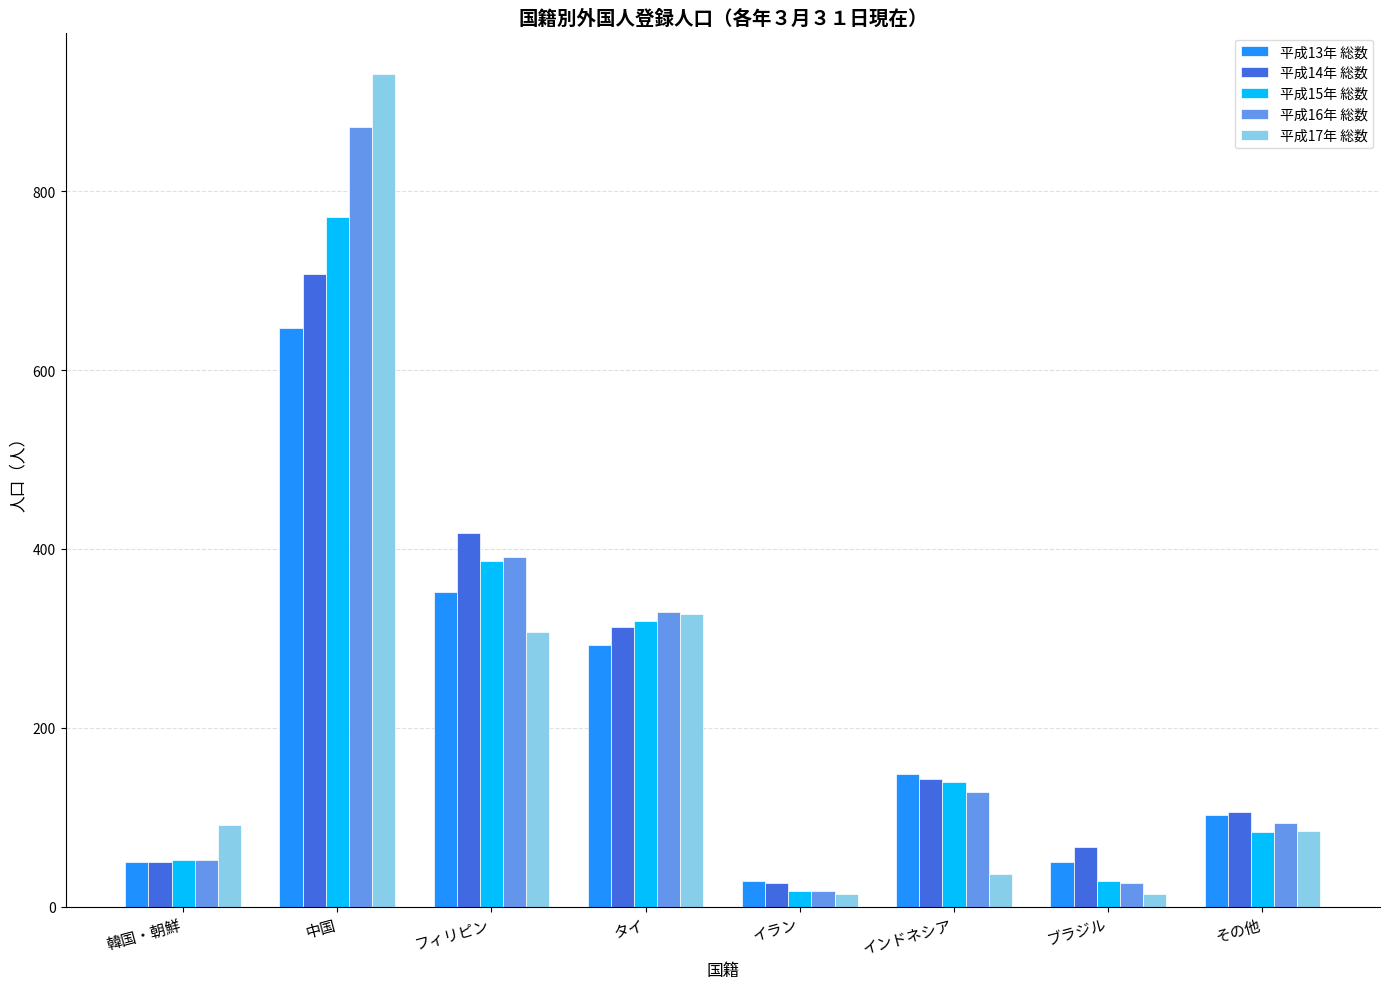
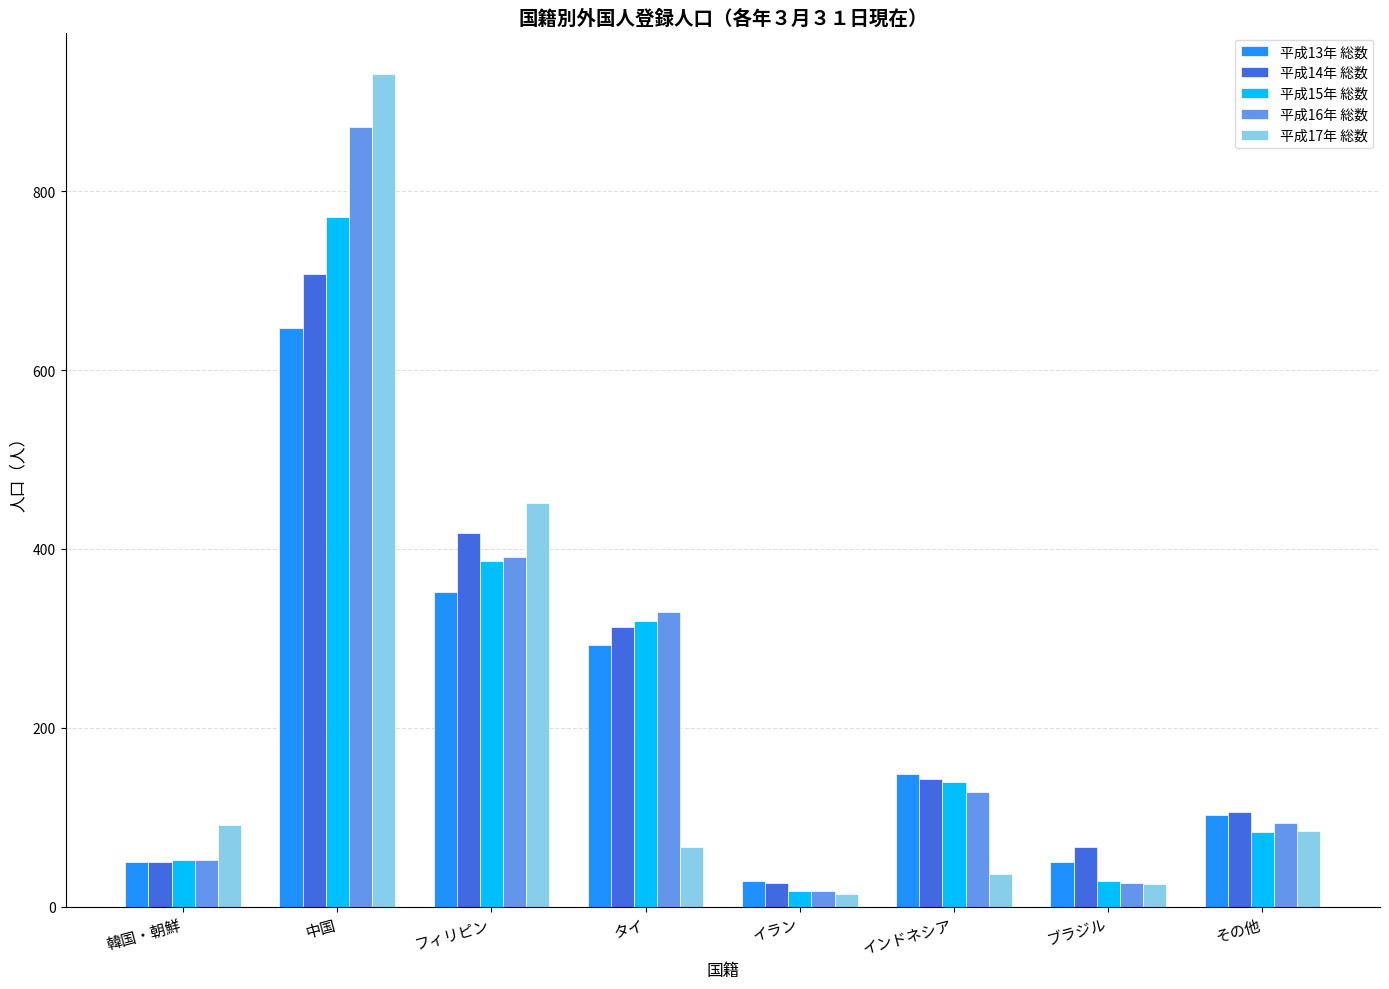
平成17年 総数, フィリピン: 310 -> 450
平成17年 総数, タイ: 330 -> 70
平成17年 総数, ブラジル: 10 -> 30
